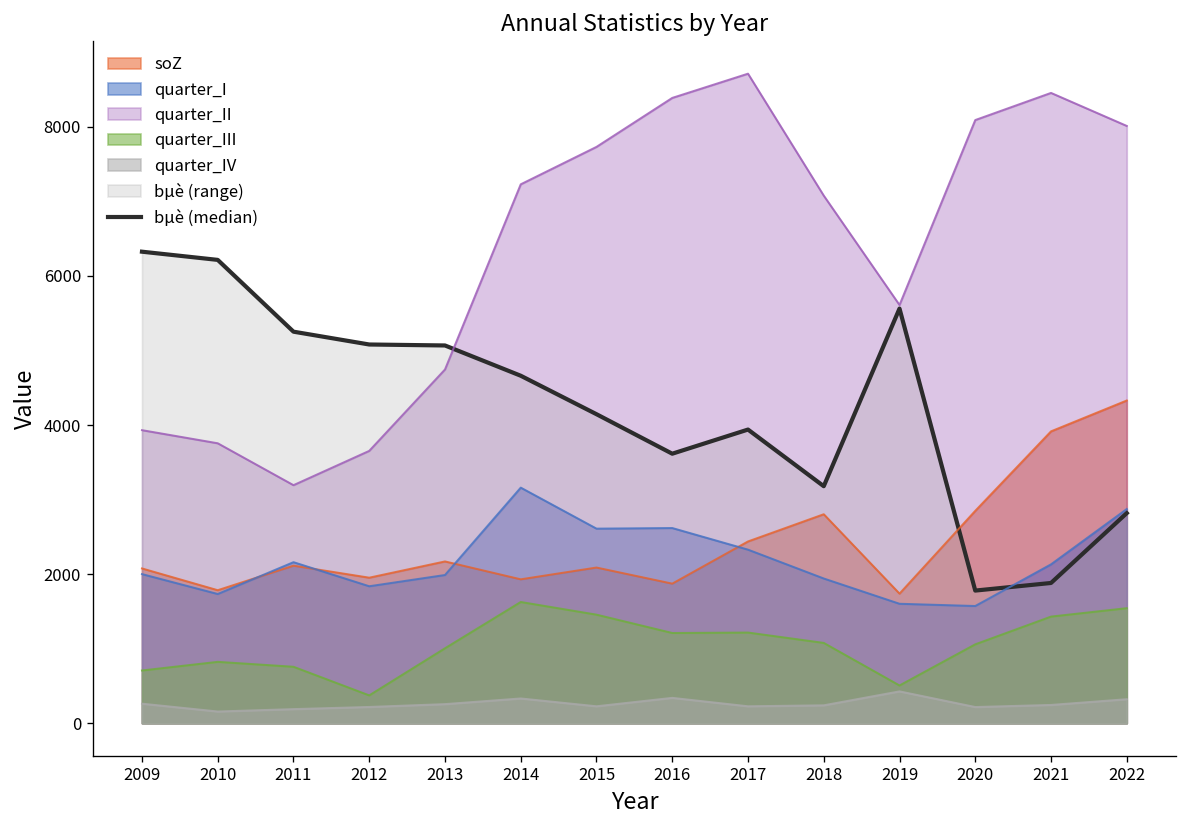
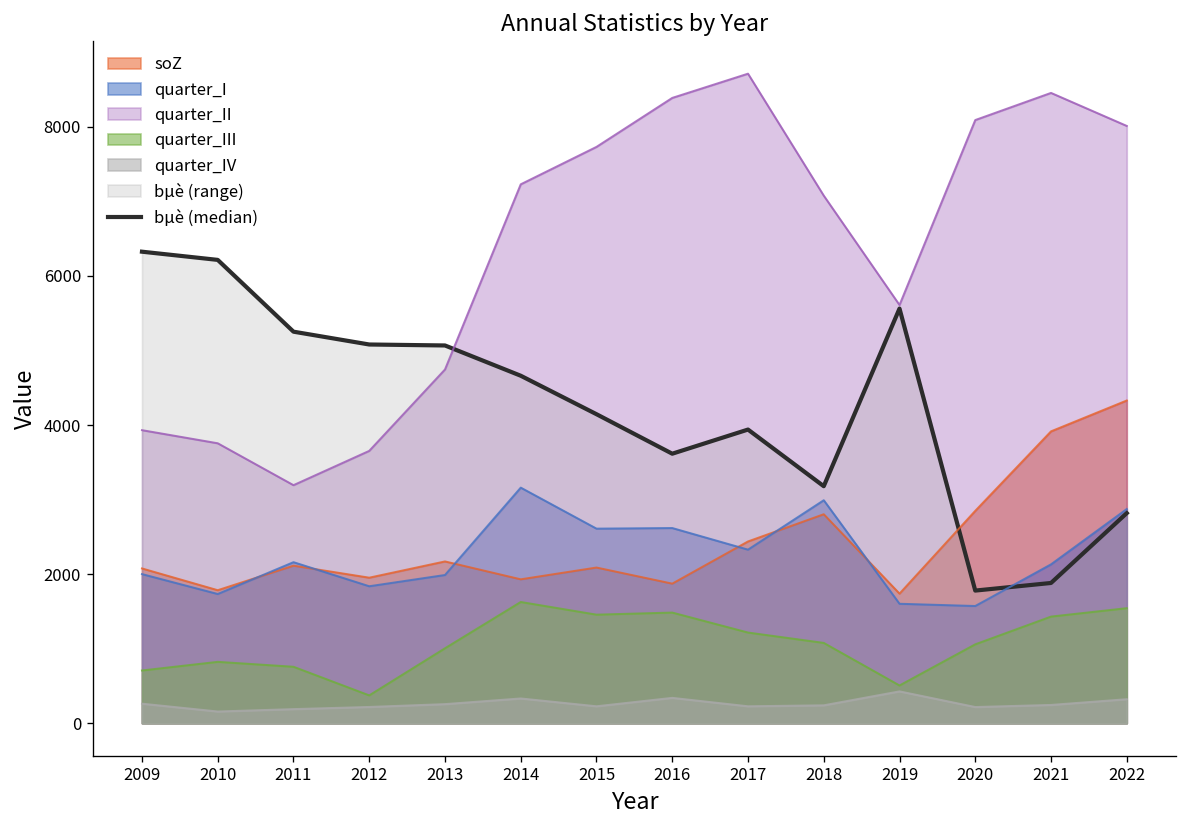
quarter_III, 2016: 1200 -> 1500
quarter_I, 2018: 1900 -> 3000
